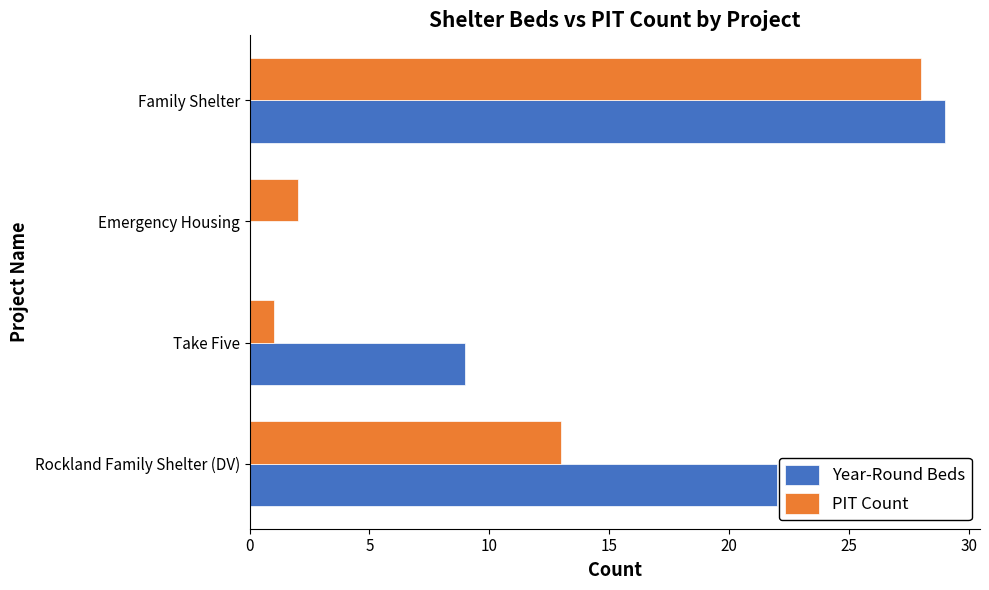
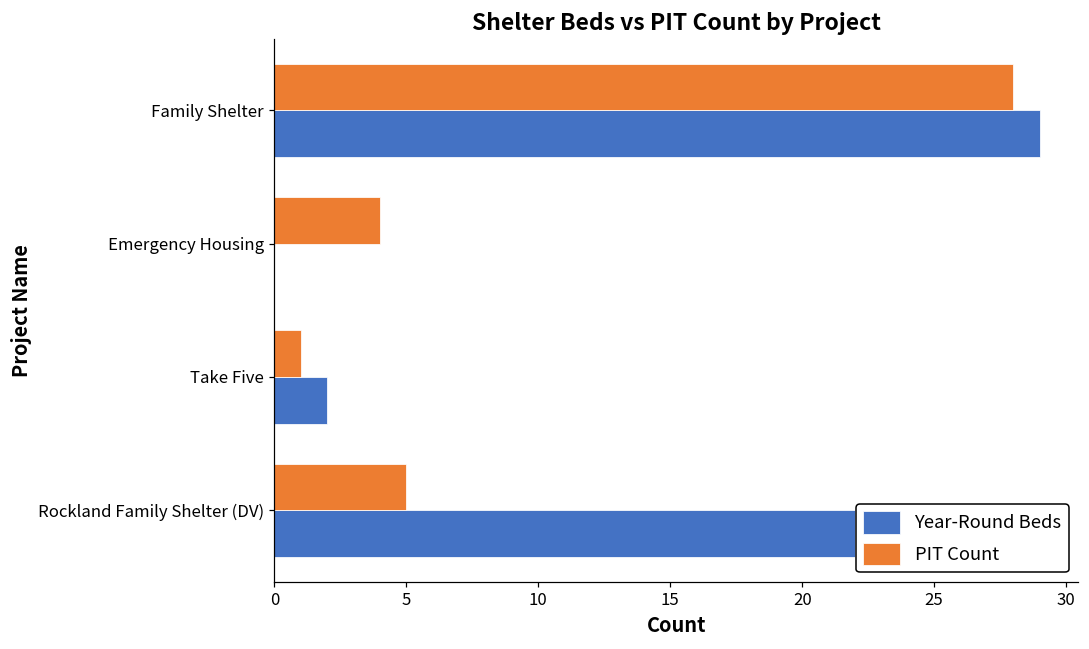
PIT Count, Emergency Housing: 2 -> 4
Year-Round Beds, Take Five: 9 -> 2
PIT Count, Rockland Family Shelter (DV): 13 -> 5
